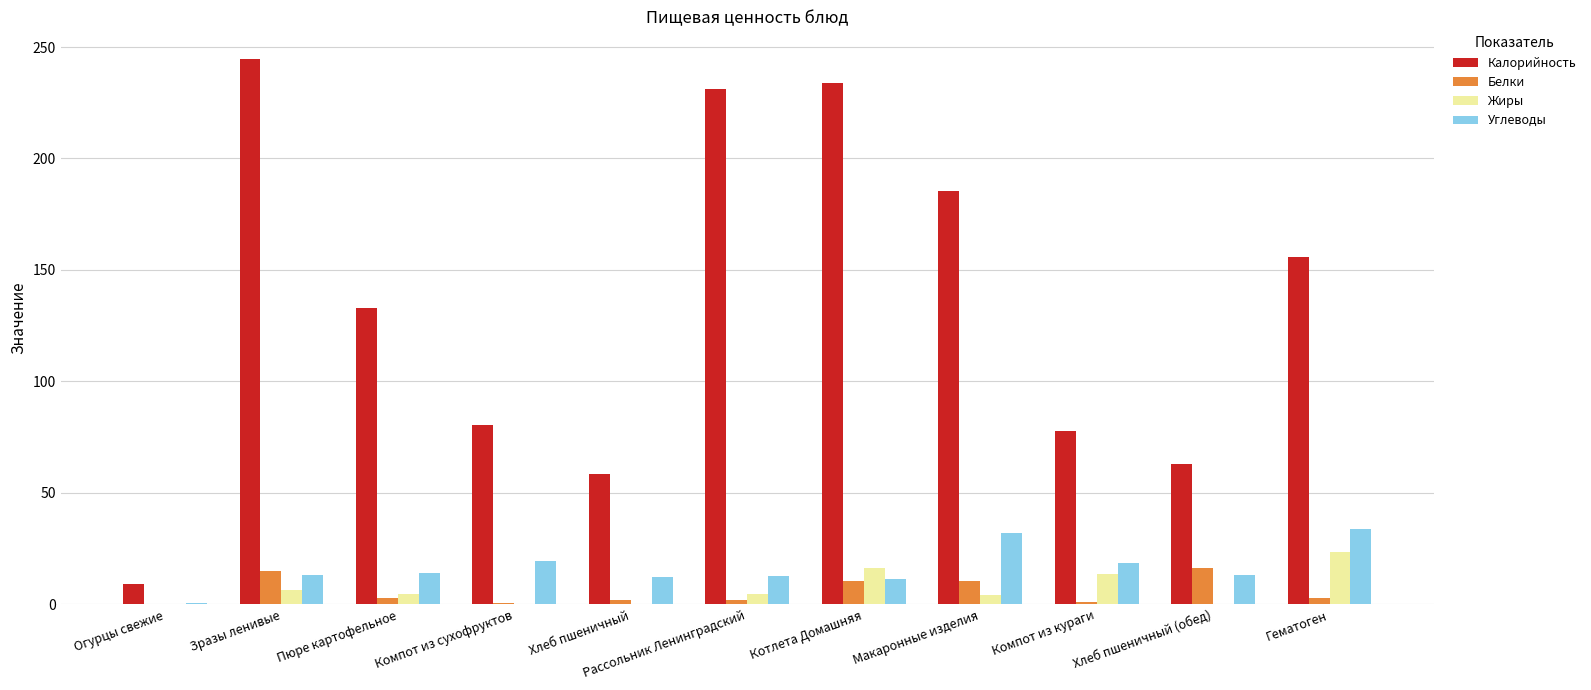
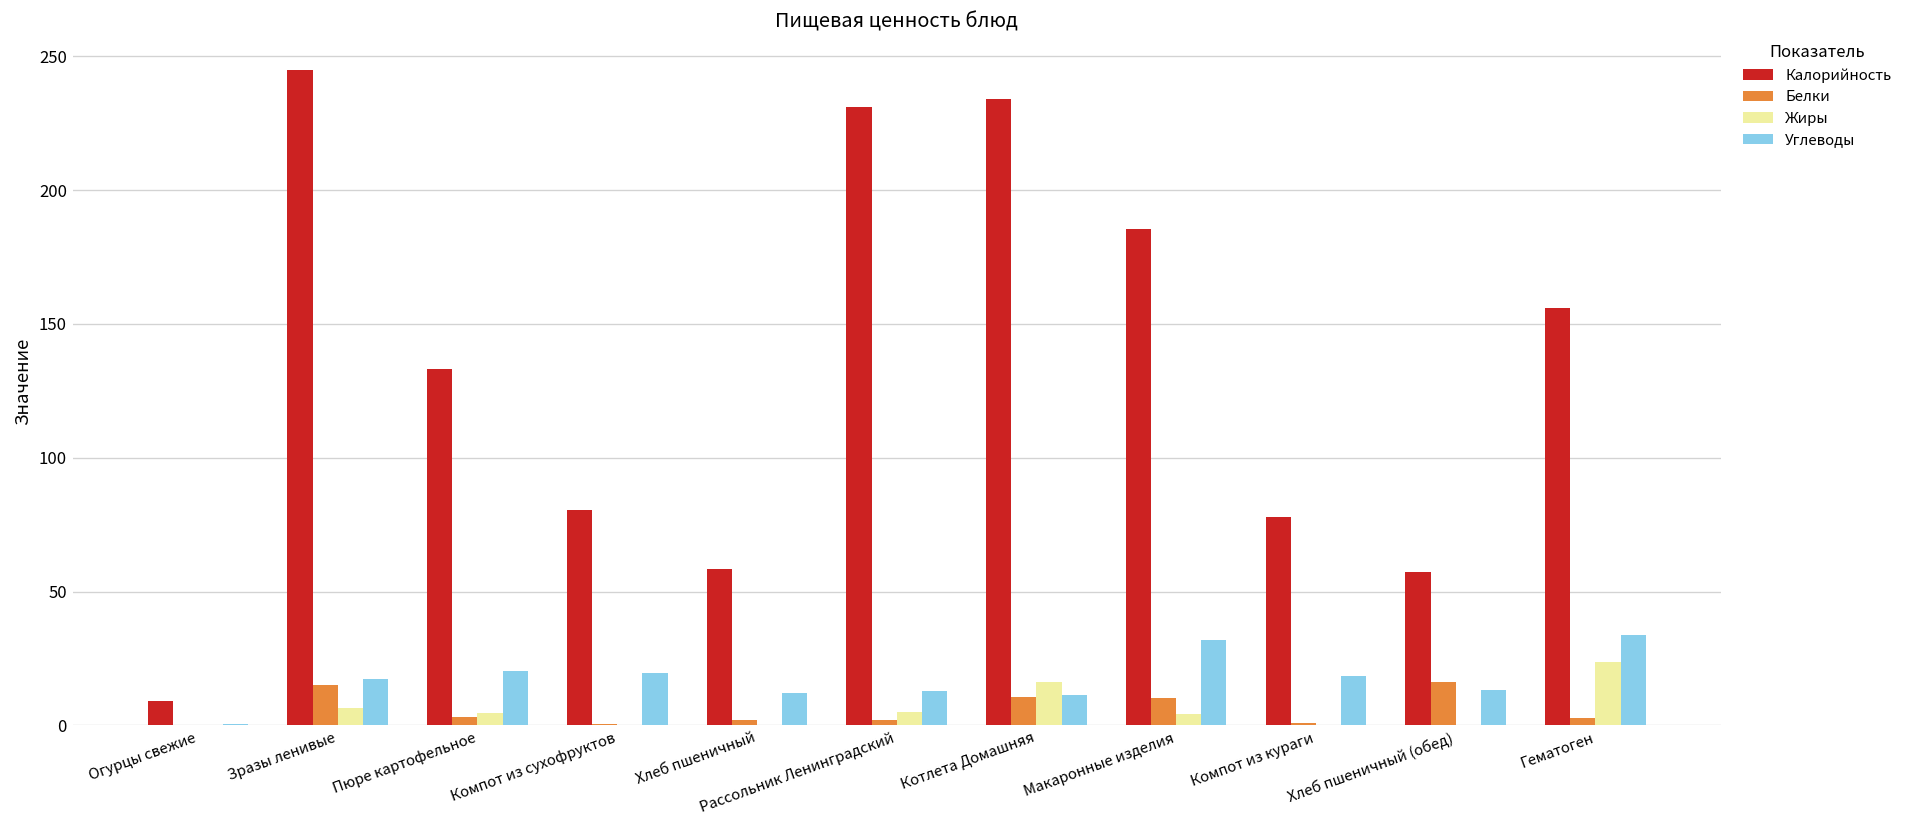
Углеводы, Зразы ленивые: 13 -> 17
Углеводы, Пюре картофельное: 14 -> 20
Жиры, Компот из кураги: 14 -> 0
Калорийность, Хлеб пшеничный (обед): 63 -> 57
